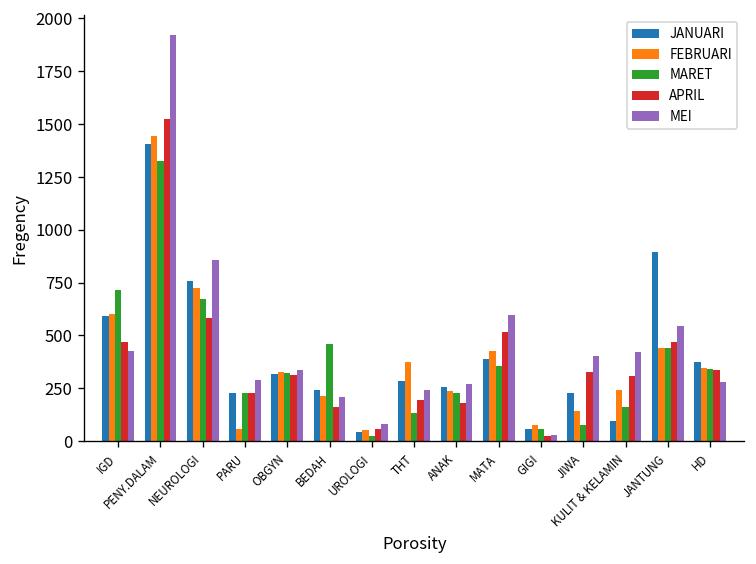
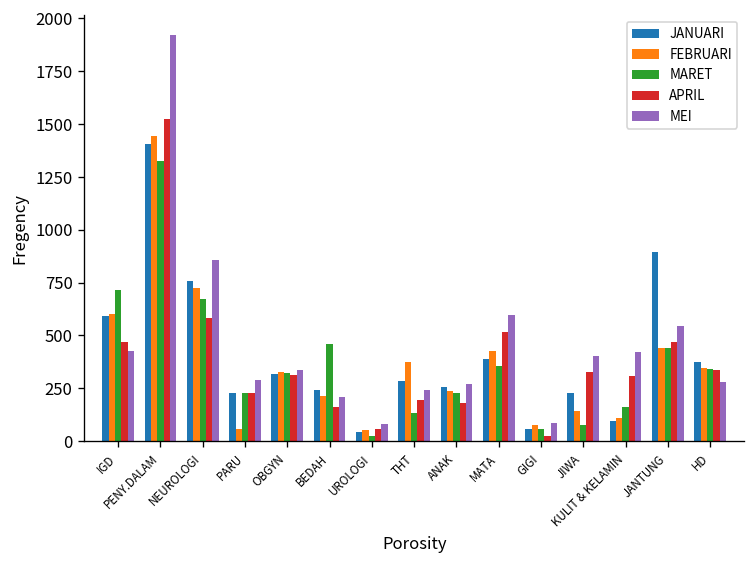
MEI, GIGI: 30 -> 90
FEBRUARI, KULIT & KELAMIN: 240 -> 110
